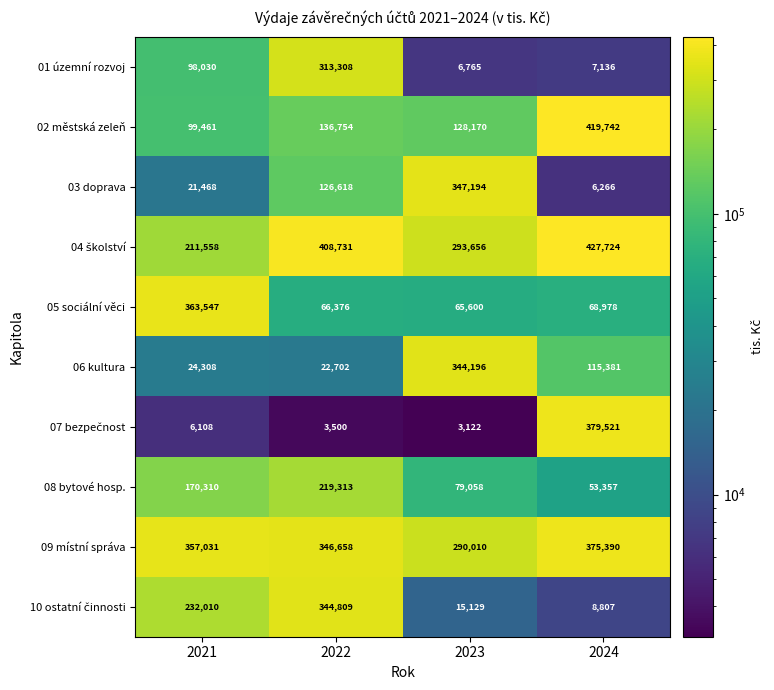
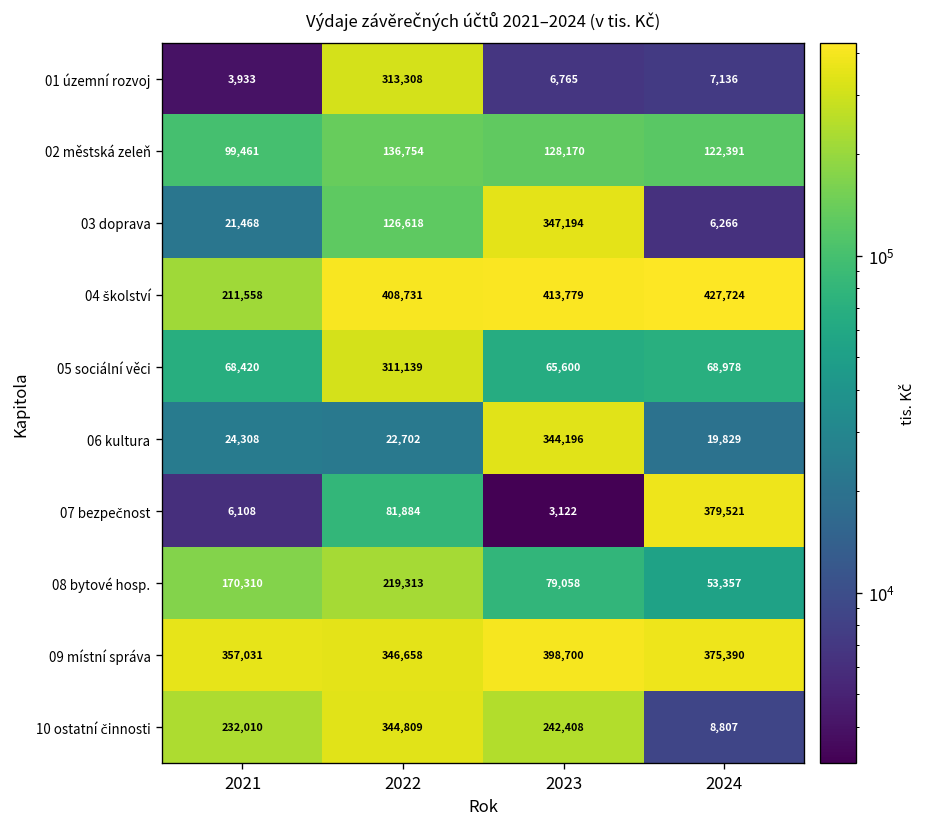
01 územní rozvoj, 2021: 98,030 -> 3,933
02 městská zeleň, 2024: 419,742 -> 122,391
04 školství, 2023: 293,656 -> 413,779
05 sociální věci, 2021: 363,547 -> 68,420
05 sociální věci, 2022: 66,376 -> 311,139
06 kultura, 2024: 115,381 -> 19,829
07 bezpečnost, 2022: 3,500 -> 81,884
09 místní správa, 2023: 290,010 -> 398,700
10 ostatní činnosti, 2023: 15,129 -> 242,408
